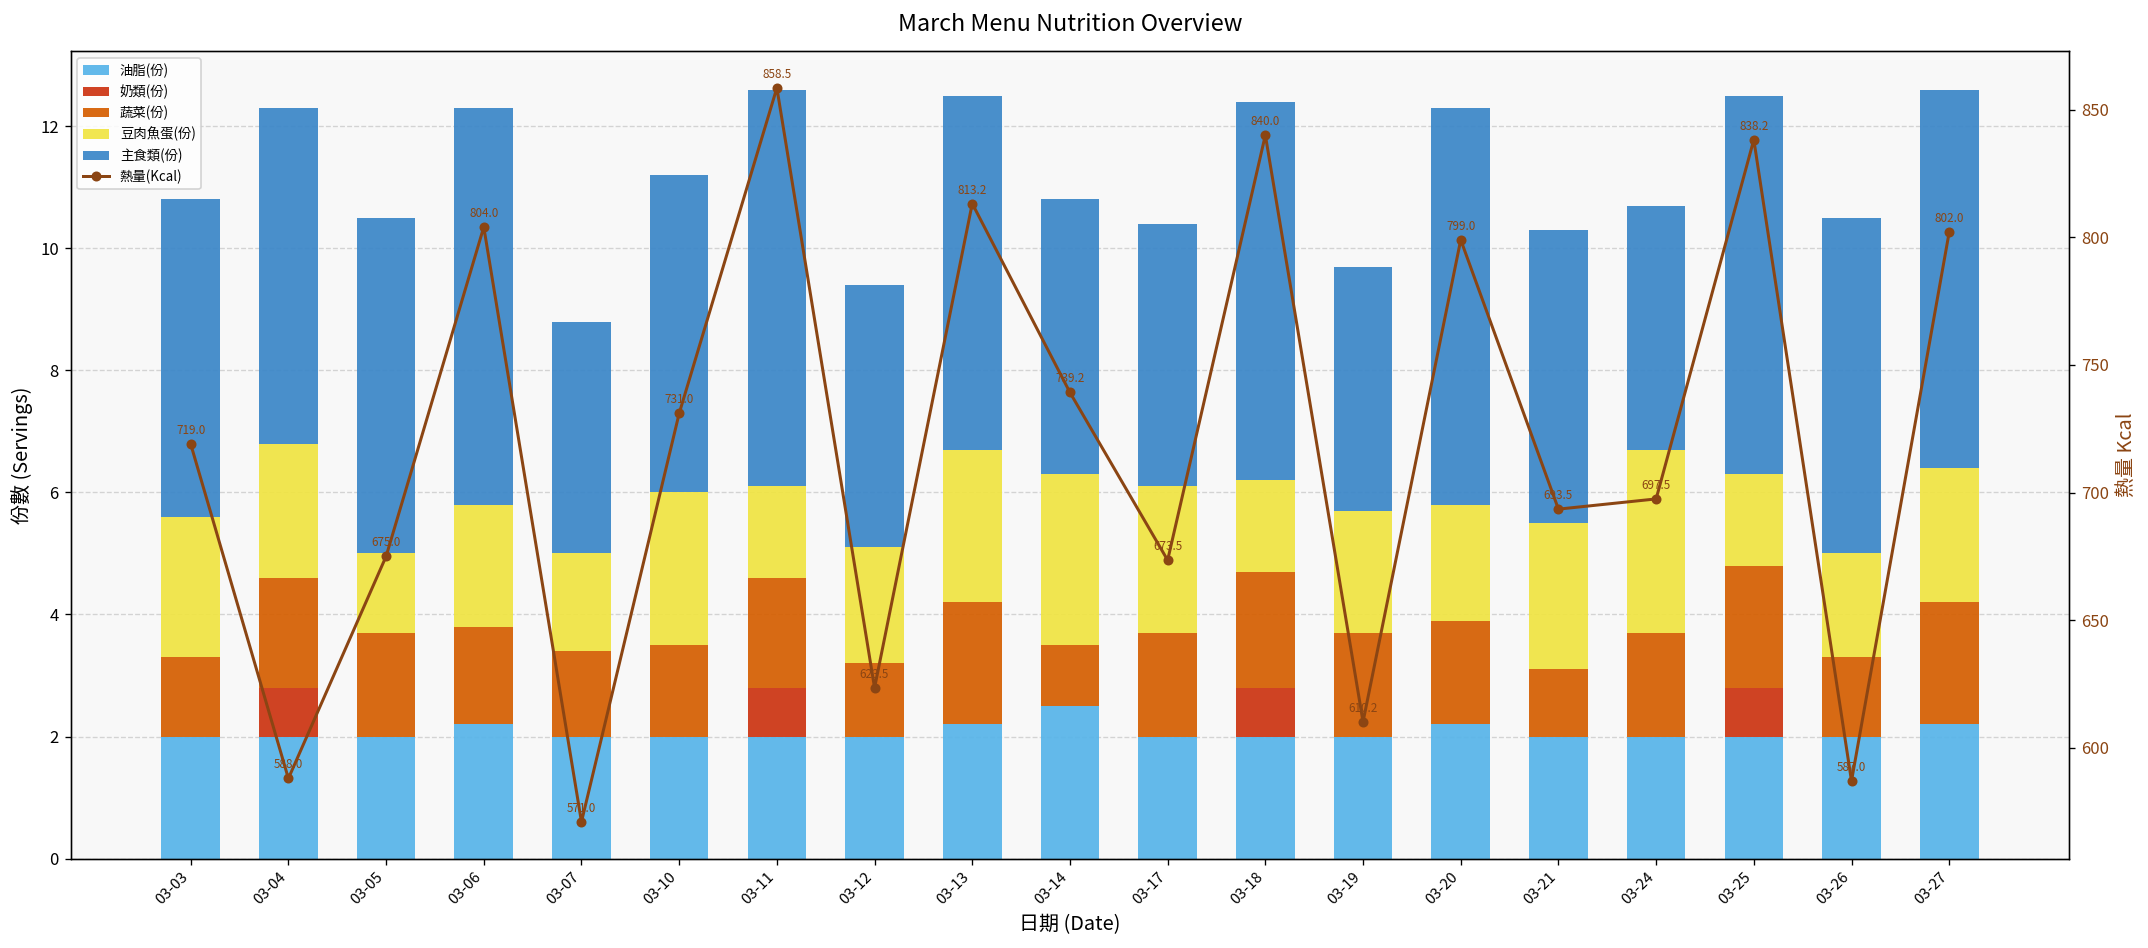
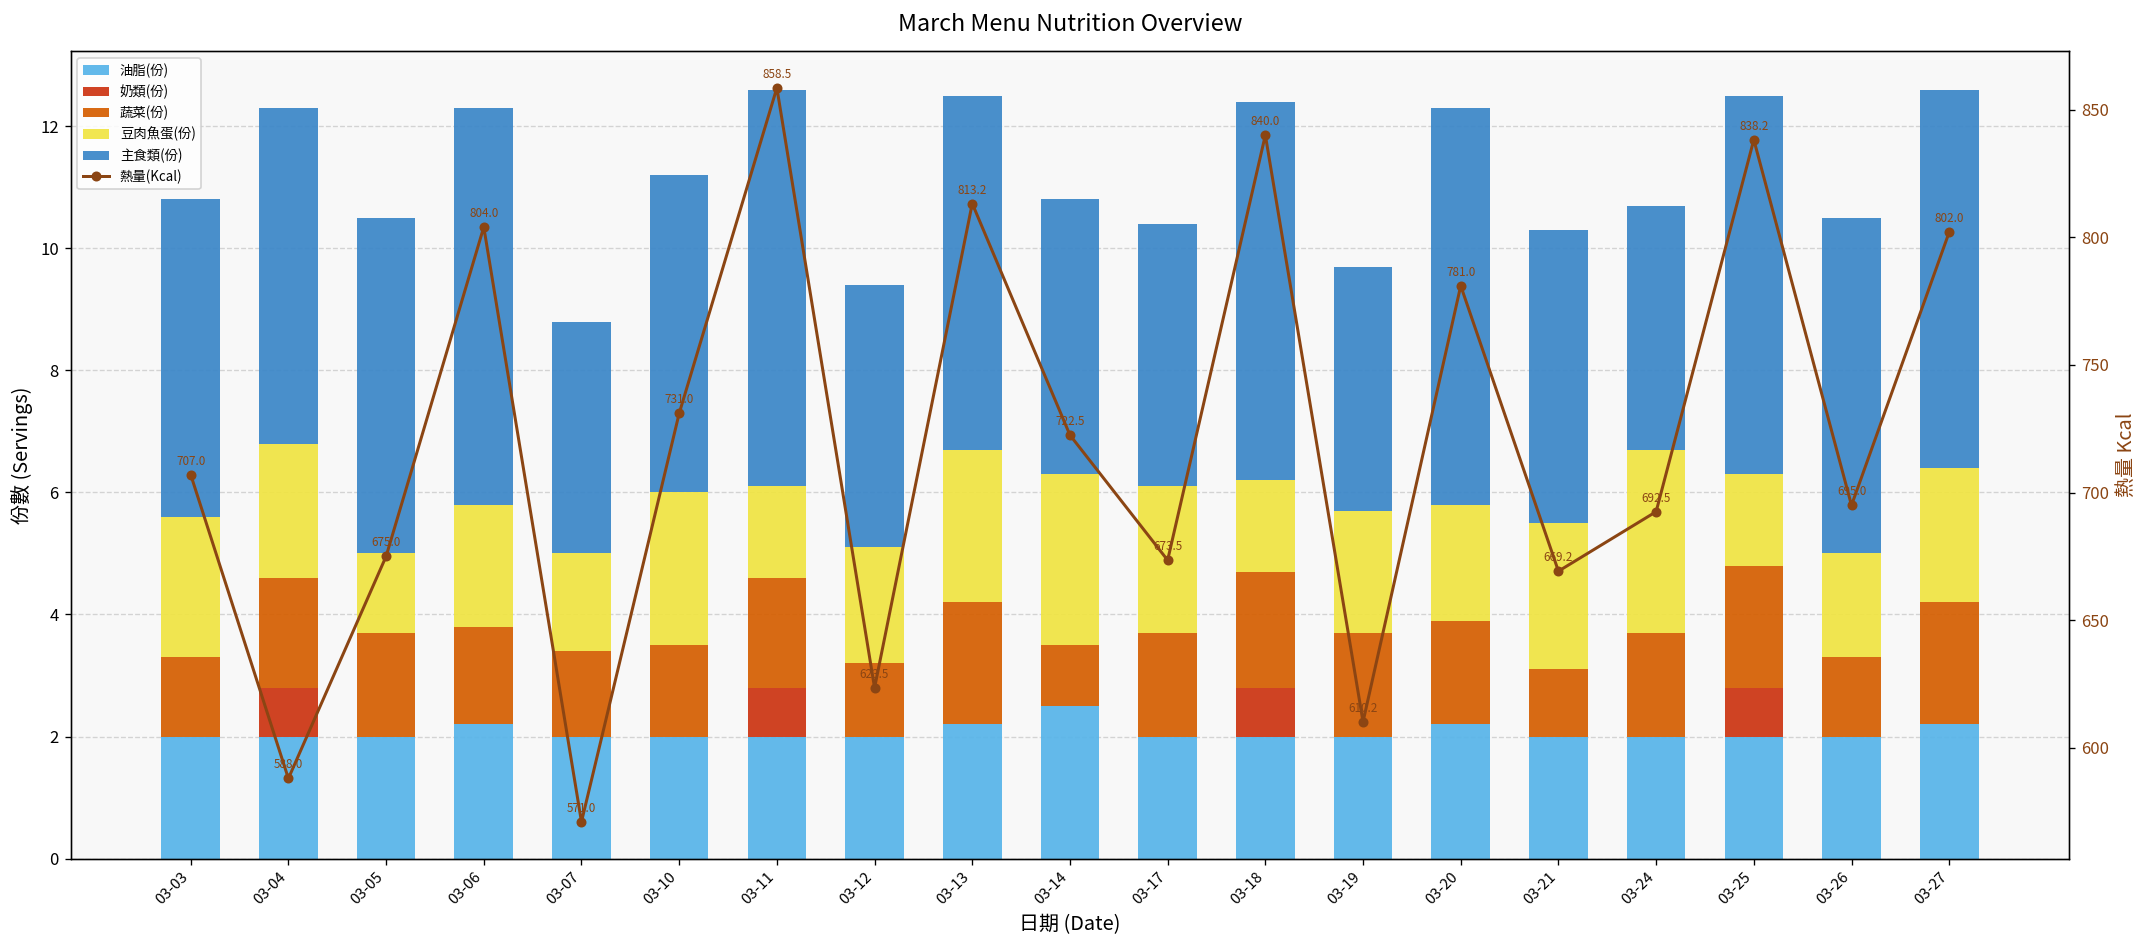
熱量(Kcal), 03-03: 719.0 -> 707.0
熱量(Kcal), 03-14: 739.2 -> 722.5
熱量(Kcal), 03-20: 799.0 -> 781.0
熱量(Kcal), 03-21: 693.5 -> 669.2
熱量(Kcal), 03-24: 697.5 -> 692.5
熱量(Kcal), 03-26: 587.0 -> 695.0
